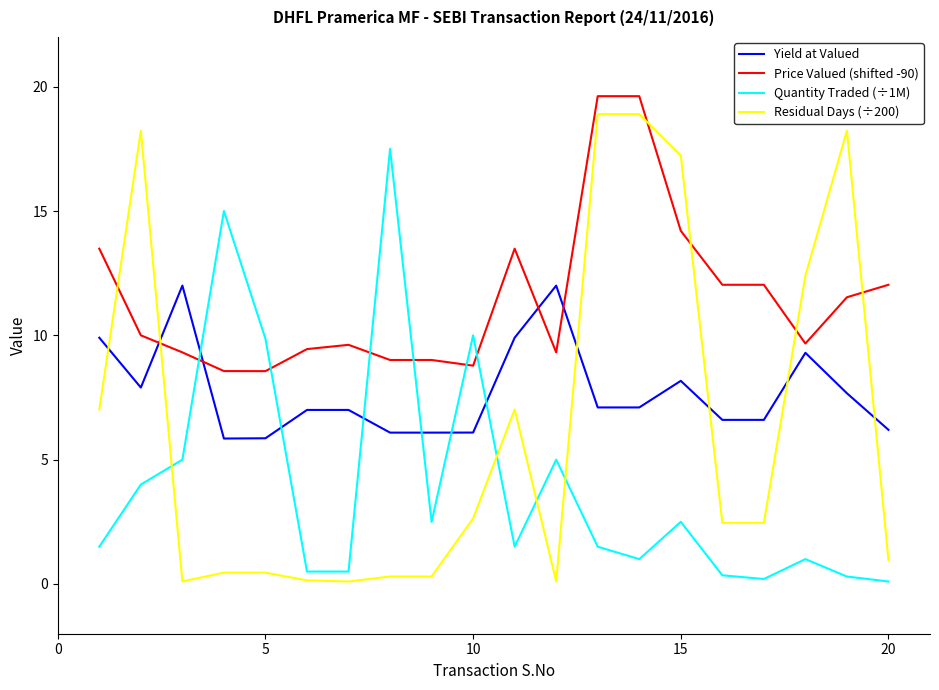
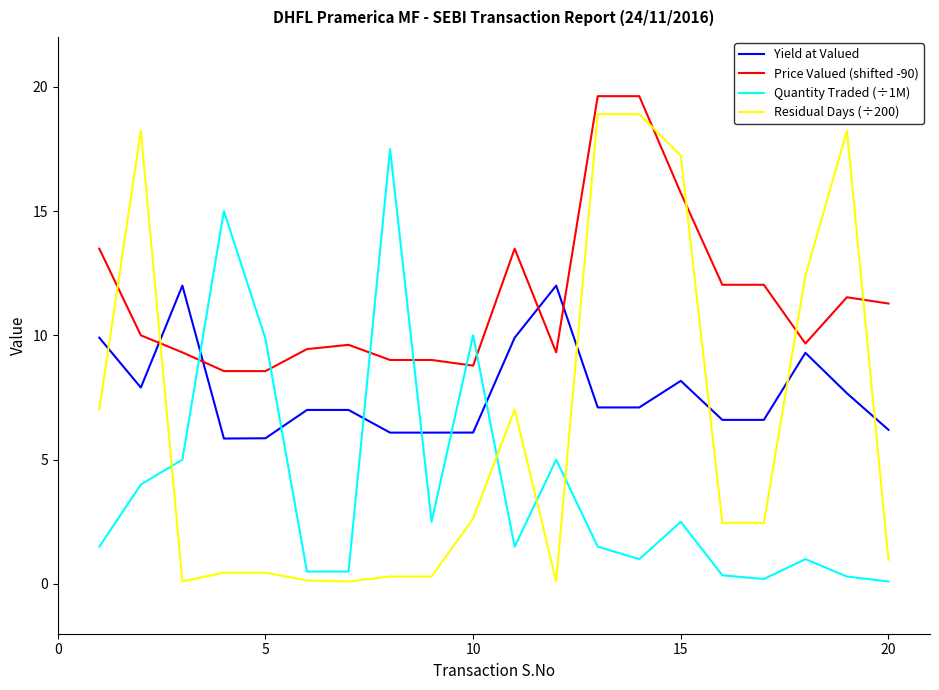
Price Valued (shifted -90), 15: 14.2 -> 15.7
Price Valued (shifted -90), 20: 12.0 -> 11.3
